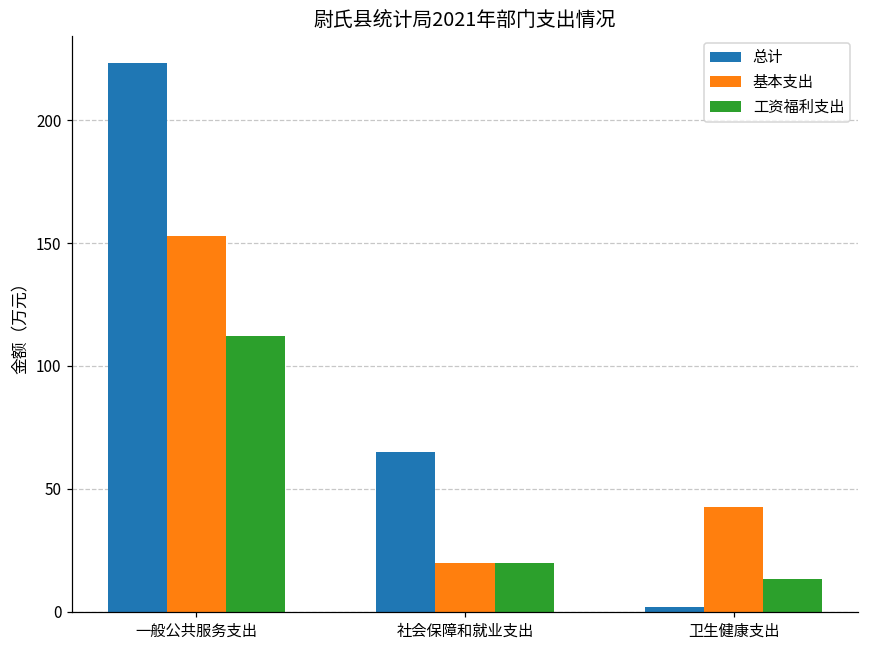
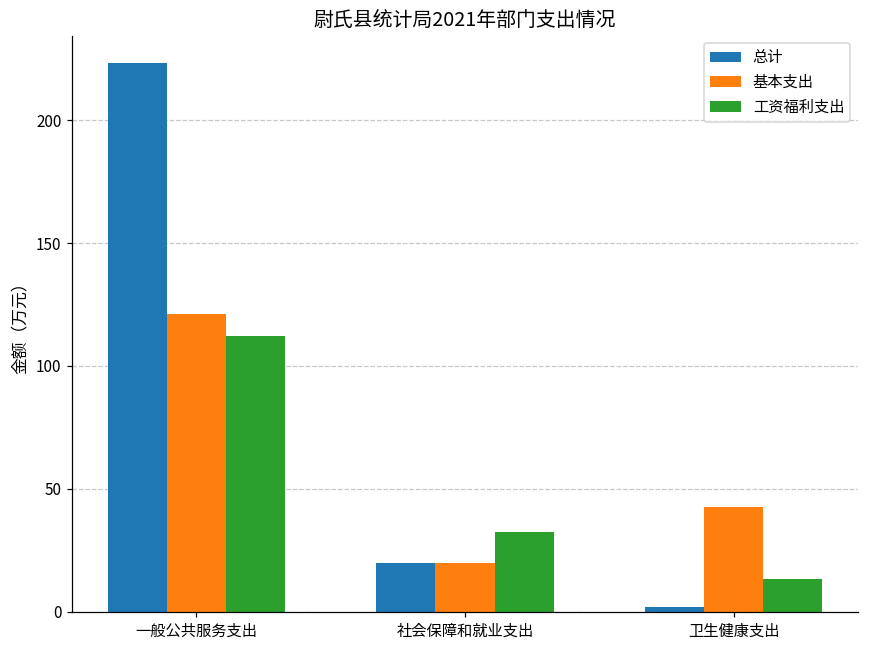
基本支出, 一般公共服务支出: 153 -> 121
总计, 社会保障和就业支出: 65 -> 20
工资福利支出, 社会保障和就业支出: 20 -> 33
